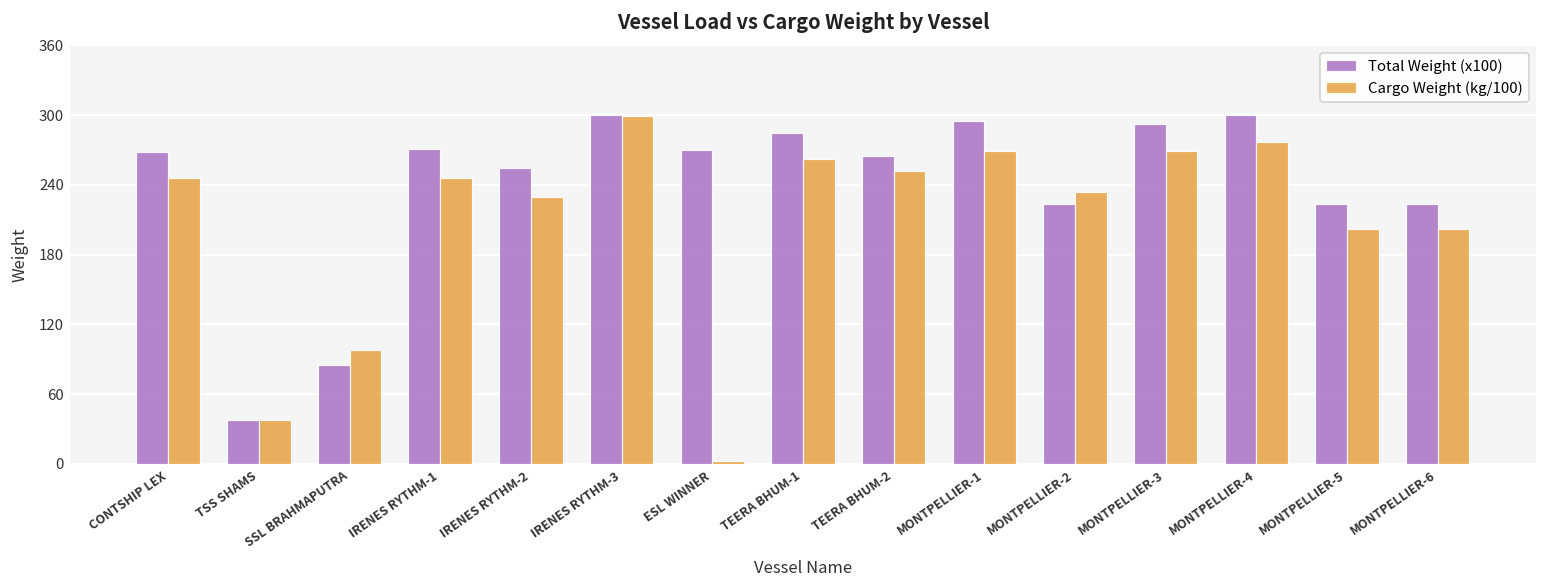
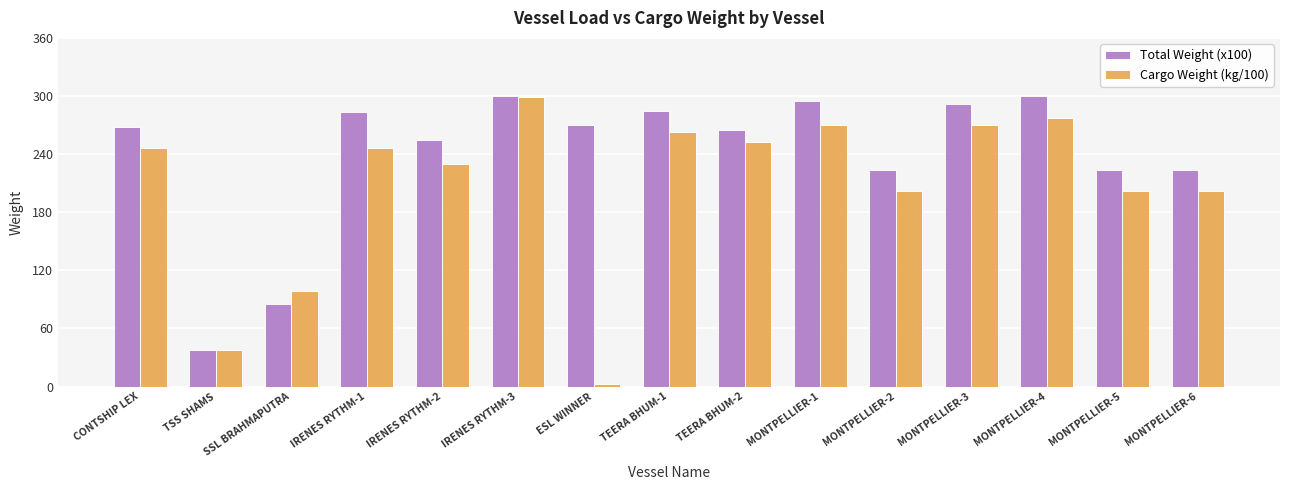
Total Weight (x100), IRENES RYTHM-1: 270 -> 280
Cargo Weight (kg/100), MONTPELLIER-2: 230 -> 200
